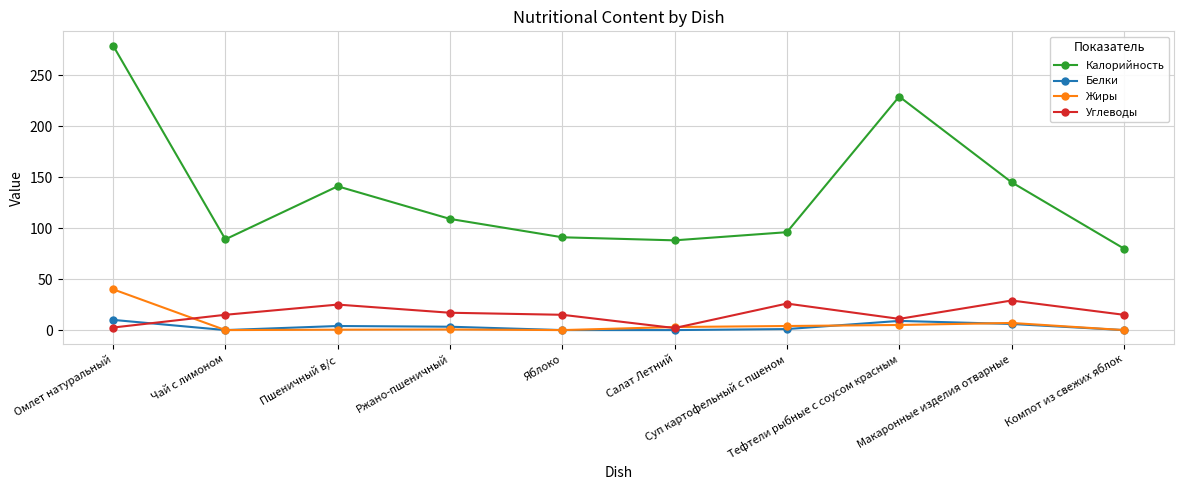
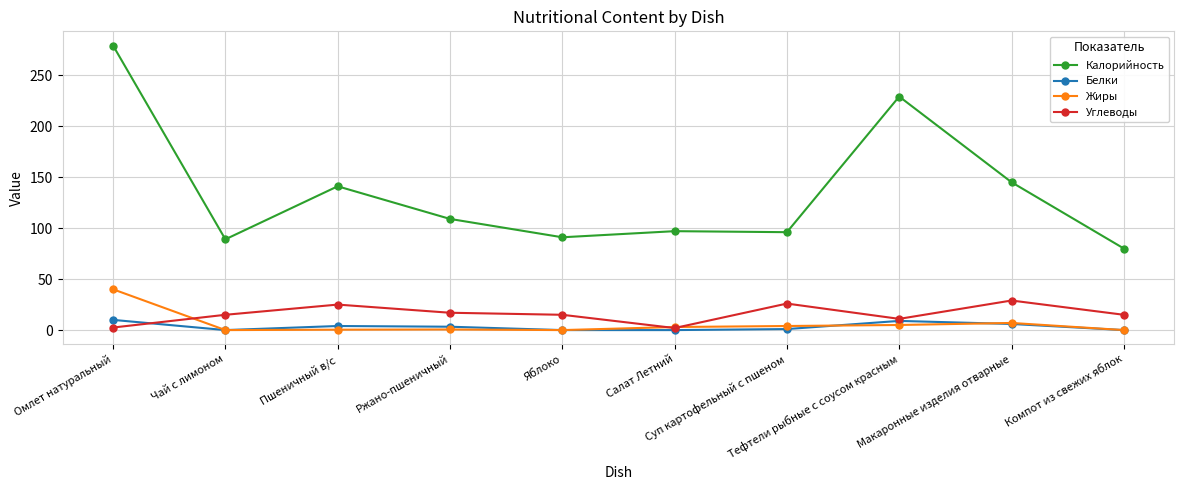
Калорийность, Салат Летний: 88 -> 97
